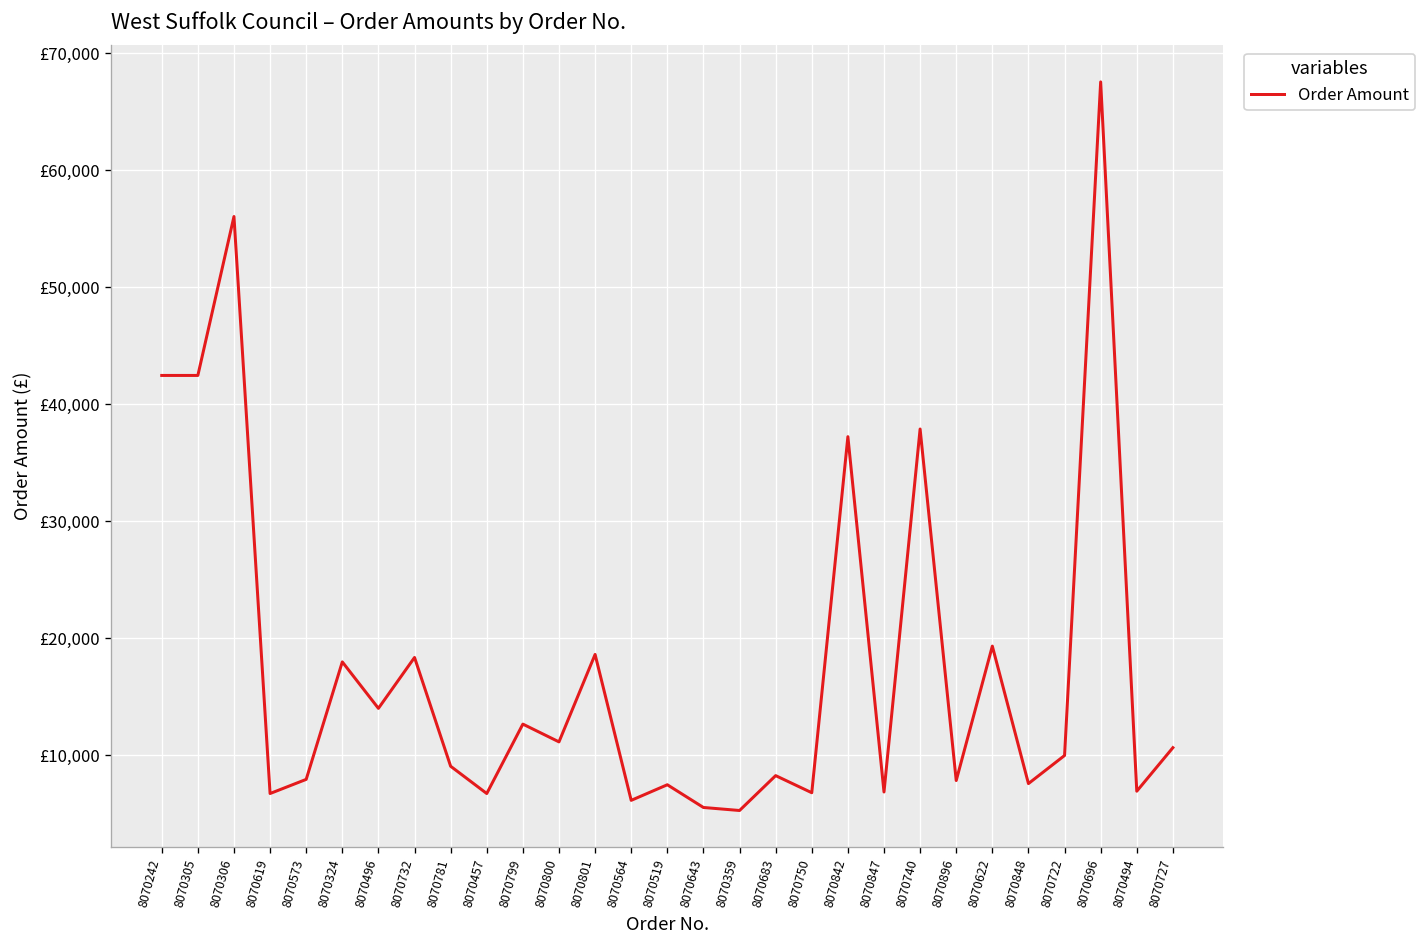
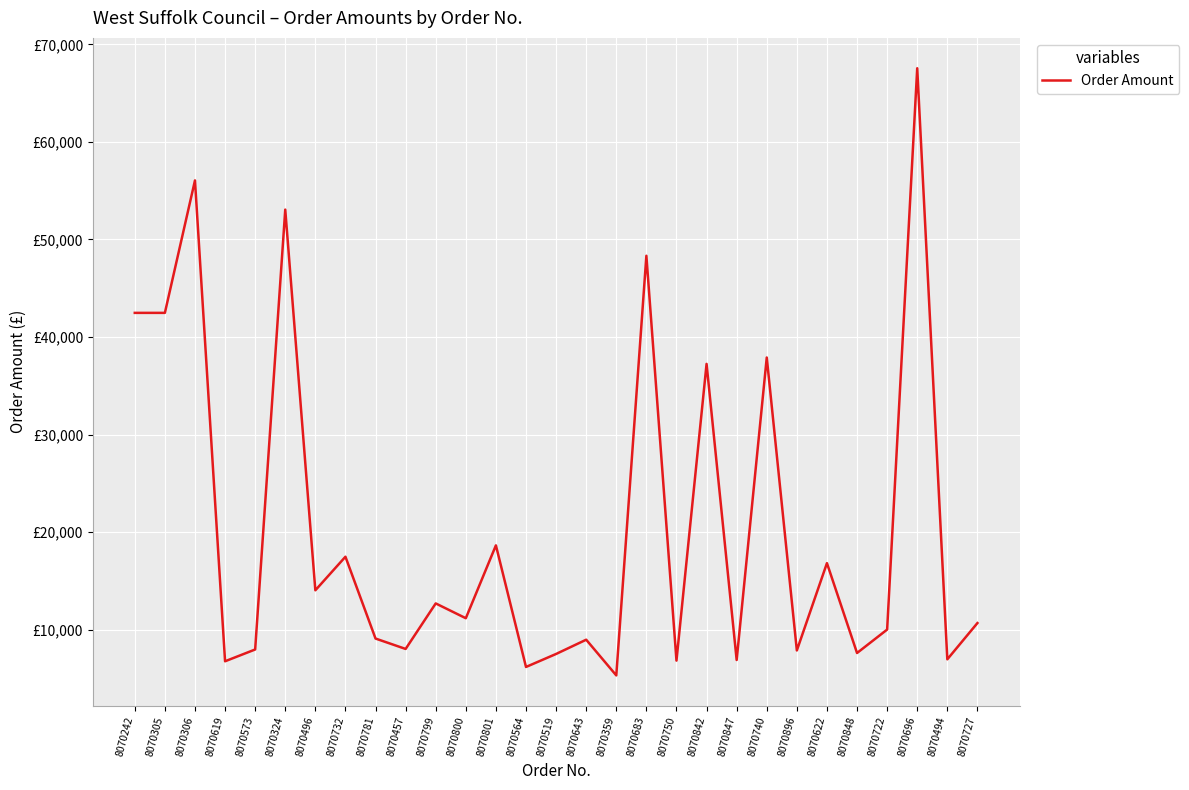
8070324: £18,000 -> £53,000
8070732: £18,000 -> £17,000
8070457: £7,000 -> £8,000
8070643: £6,000 -> £9,000
8070683: £8,000 -> £48,000
8070622: £19,000 -> £17,000
